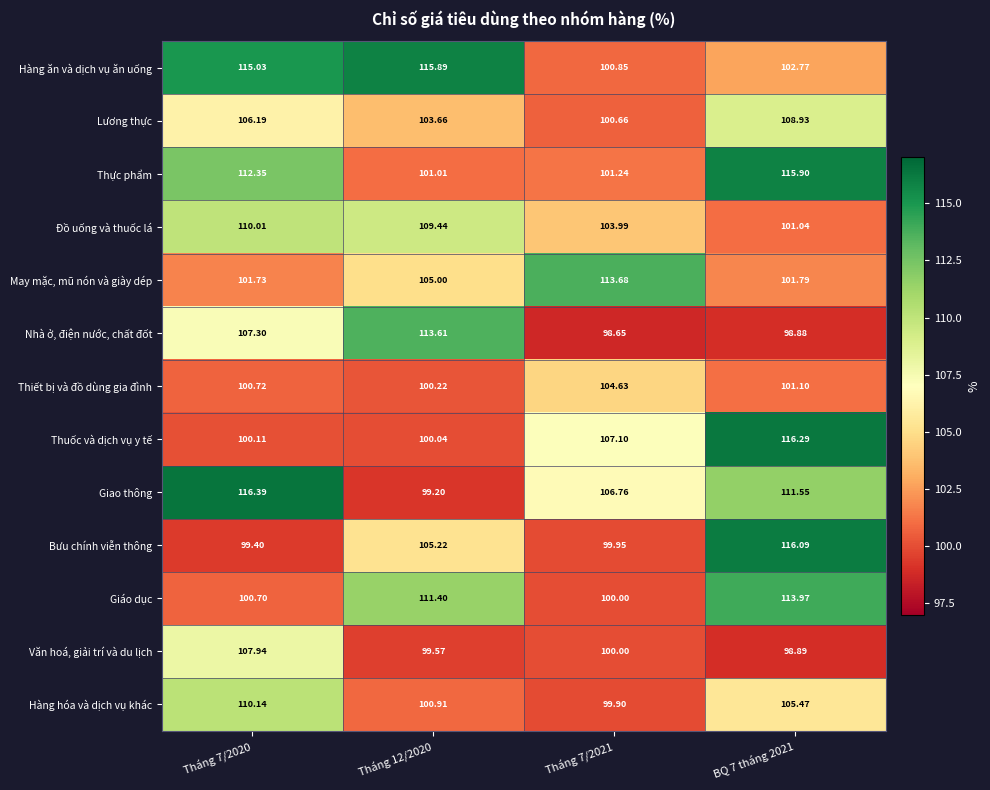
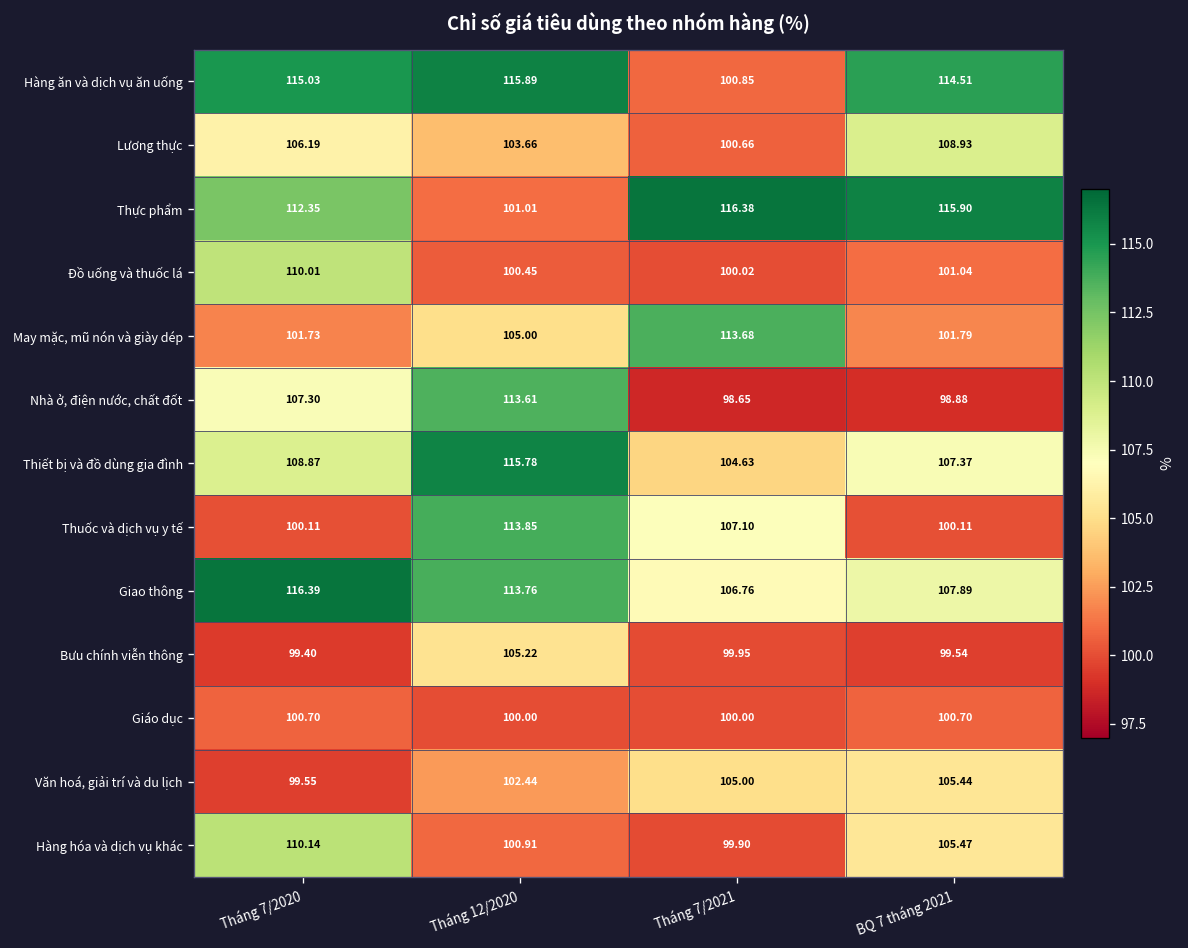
Hàng ăn và dịch vụ ăn uống, BQ 7 tháng 2021: 102.77 -> 114.51
Thực phẩm, Tháng 7/2021: 101.24 -> 116.38
Đồ uống và thuốc lá, Tháng 12/2020: 109.44 -> 100.45
Đồ uống và thuốc lá, Tháng 7/2021: 103.99 -> 100.02
Thiết bị và đồ dùng gia đình, Tháng 7/2020: 100.72 -> 108.87
Thiết bị và đồ dùng gia đình, Tháng 12/2020: 100.22 -> 115.78
Thiết bị và đồ dùng gia đình, BQ 7 tháng 2021: 101.10 -> 107.37
Thuốc và dịch vụ y tế, Tháng 12/2020: 100.04 -> 113.85
Thuốc và dịch vụ y tế, BQ 7 tháng 2021: 116.29 -> 100.11
Giao thông, Tháng 12/2020: 99.20 -> 113.76
Giao thông, BQ 7 tháng 2021: 111.55 -> 107.89
Bưu chính viễn thông, BQ 7 tháng 2021: 116.09 -> 99.54
Giáo dục, Tháng 12/2020: 111.40 -> 100.00
Giáo dục, BQ 7 tháng 2021: 113.97 -> 100.70
Văn hoá, giải trí và du lịch, Tháng 7/2020: 107.94 -> 99.55
Văn hoá, giải trí và du lịch, Tháng 12/2020: 99.57 -> 102.44
Văn hoá, giải trí và du lịch, Tháng 7/2021: 100.00 -> 105.00
Văn hoá, giải trí và du lịch, BQ 7 tháng 2021: 98.89 -> 105.44
